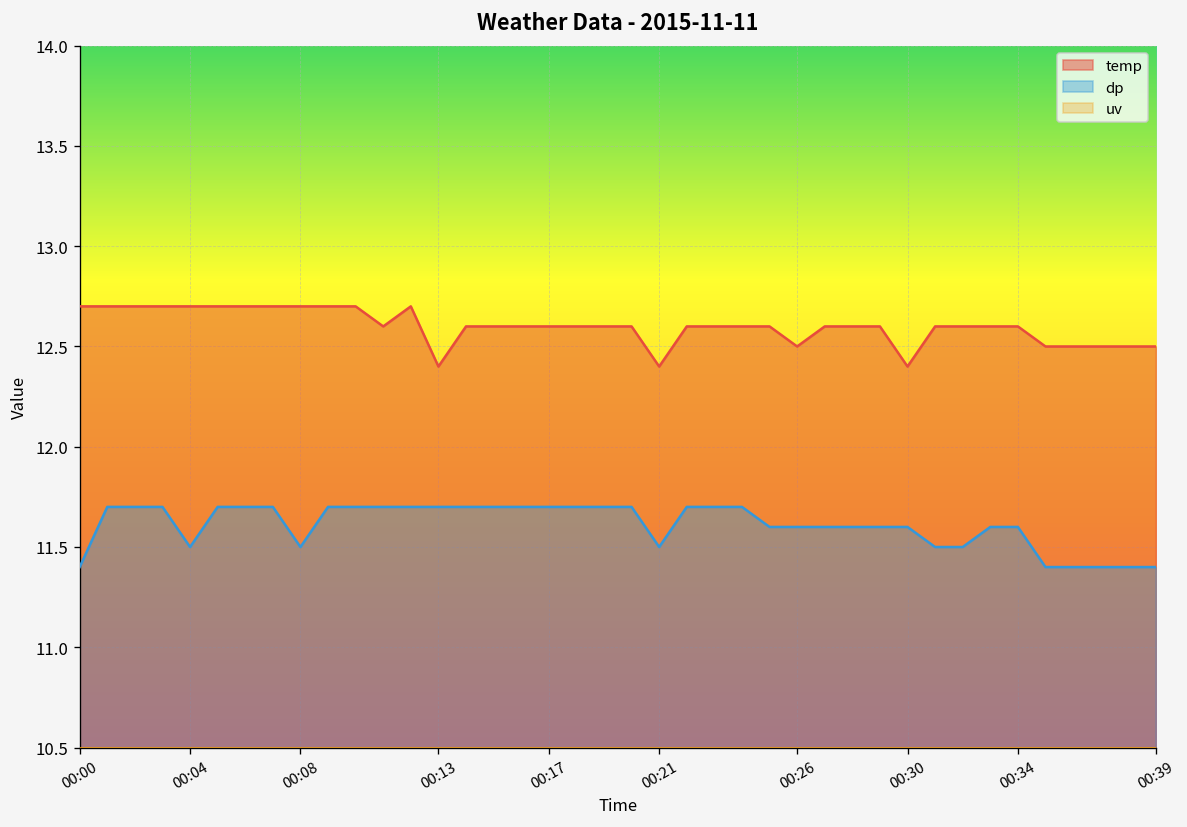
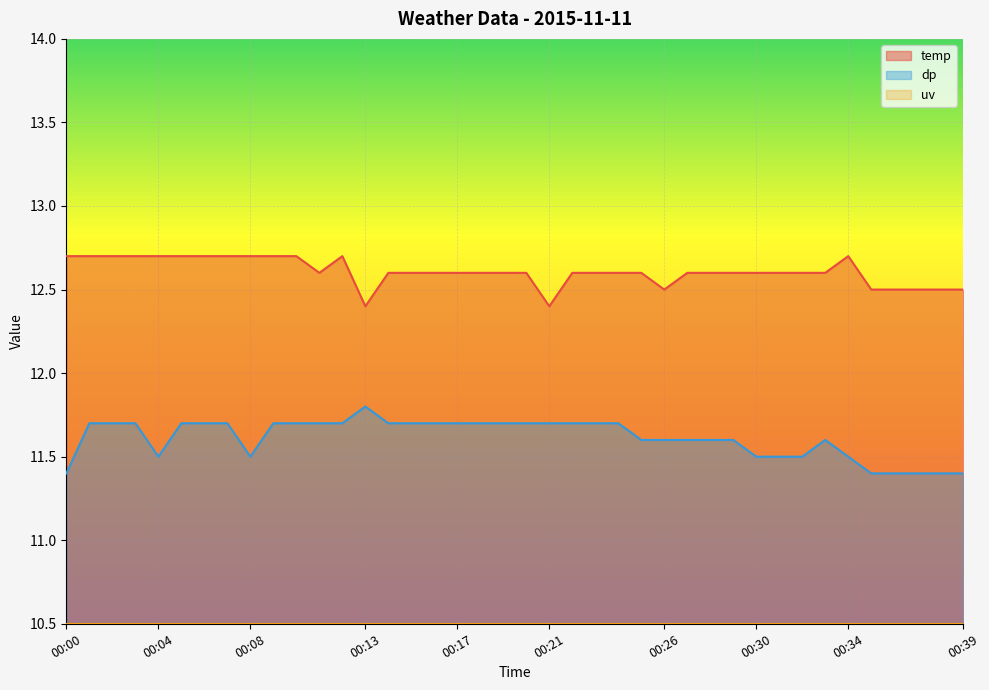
dp, 00:13: 11.7 -> 11.8
dp, 00:21: 11.5 -> 11.7
temp, 00:30: 12.4 -> 12.6
dp, 00:30: 11.6 -> 11.5
temp, 00:34: 12.6 -> 12.7
dp, 00:34: 11.6 -> 11.5
